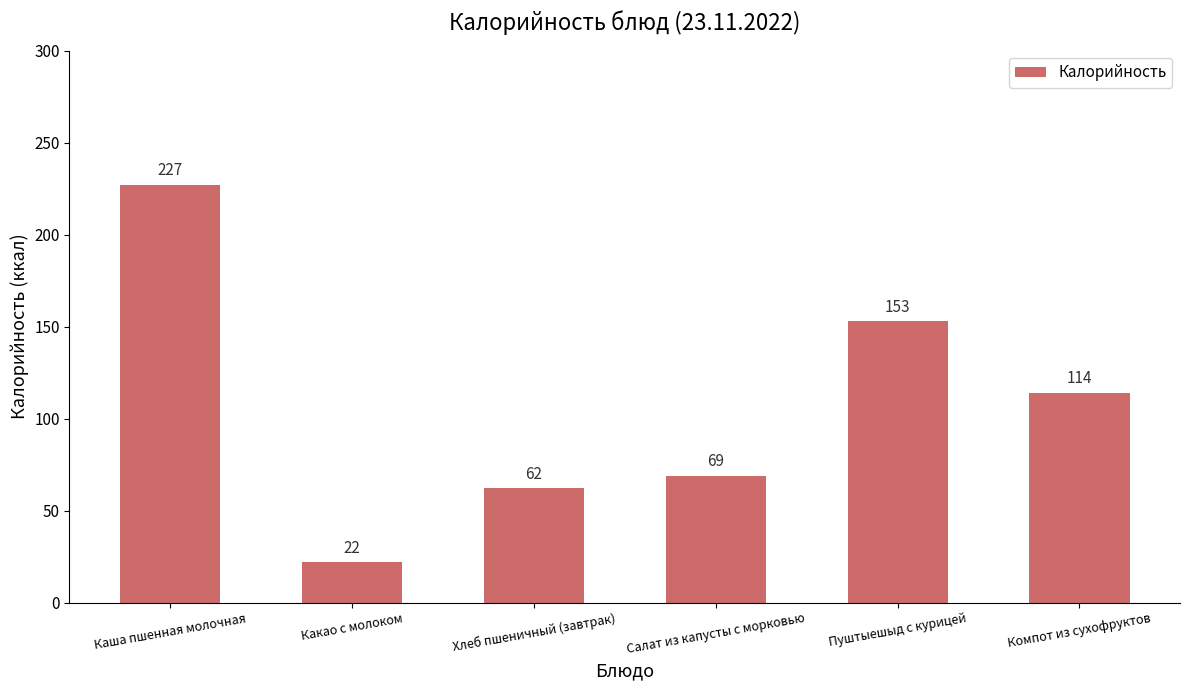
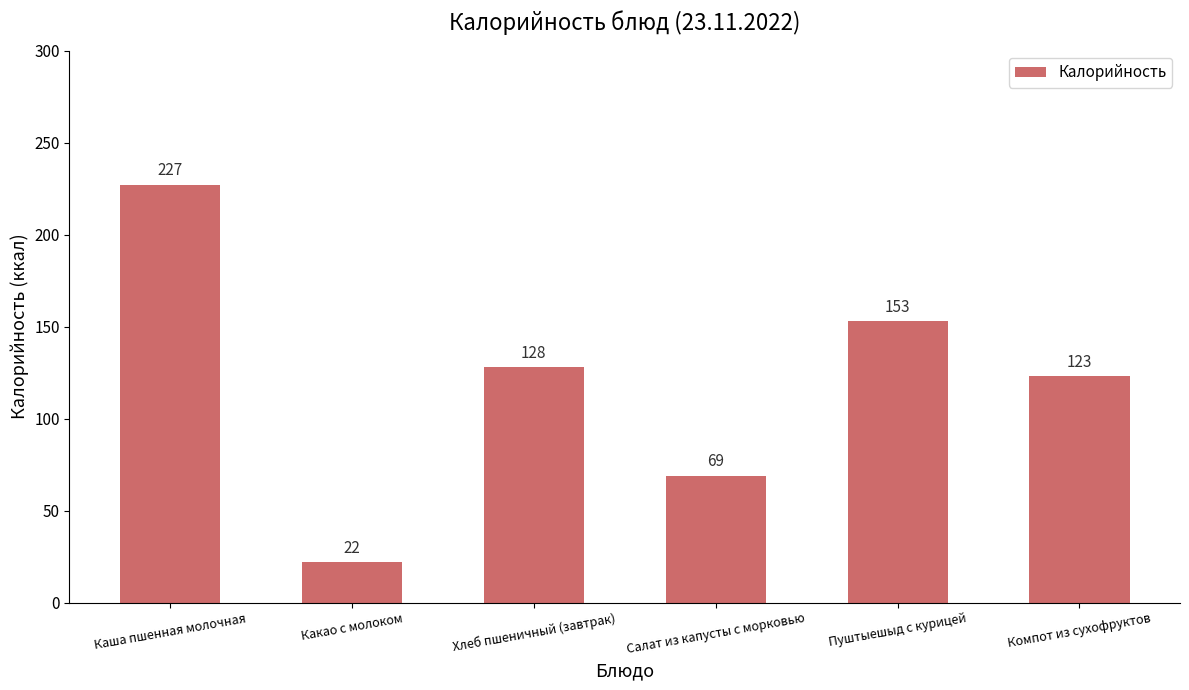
Хлеб пшеничный (завтрак): 62 -> 128
Компот из сухофруктов: 114 -> 123
